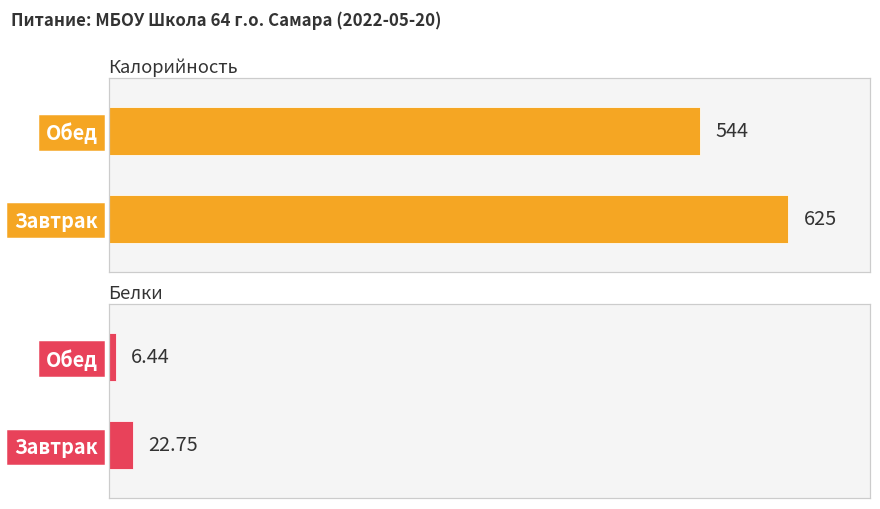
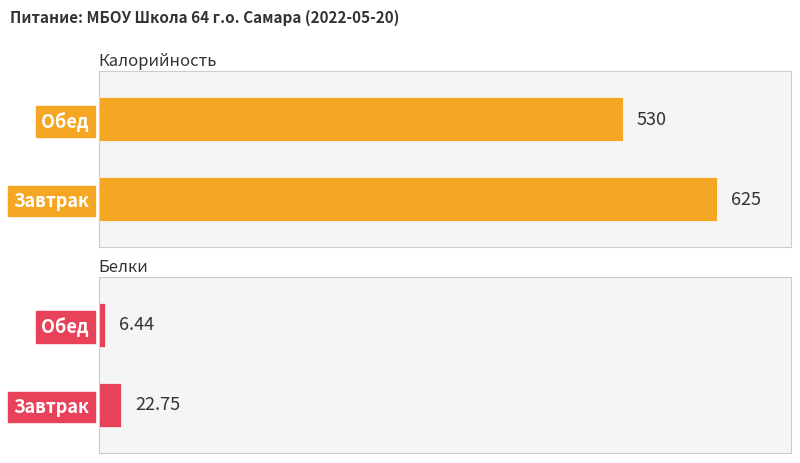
Калорийность, Обед: 544 -> 530
